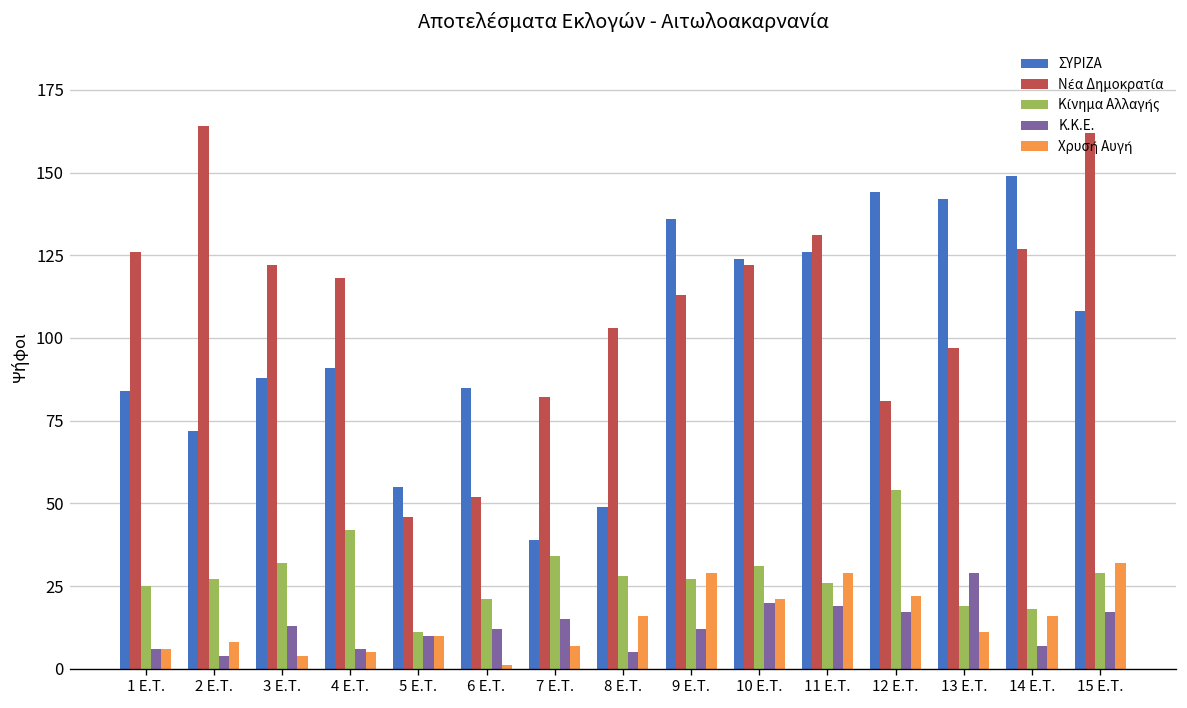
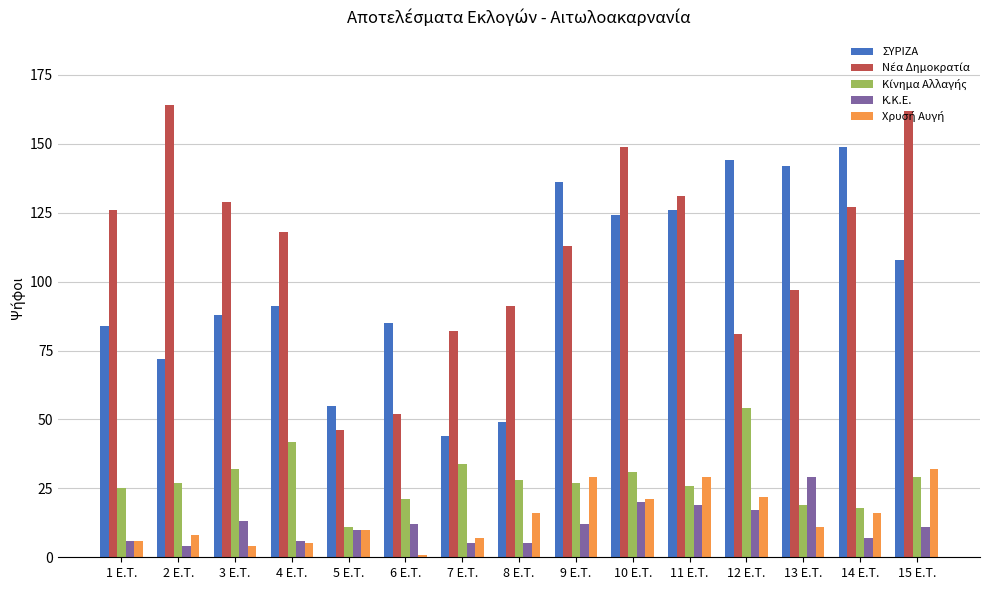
Νέα Δημοκρατία, 3 E.T.: 122 -> 129
ΣΥΡΙΖΑ, 7 E.T.: 39 -> 44
Κ.Κ.Ε., 7 E.T.: 15 -> 5
Νέα Δημοκρατία, 8 E.T.: 103 -> 91
Νέα Δημοκρατία, 10 E.T.: 122 -> 149
Κ.Κ.Ε., 15 E.T.: 17 -> 11
